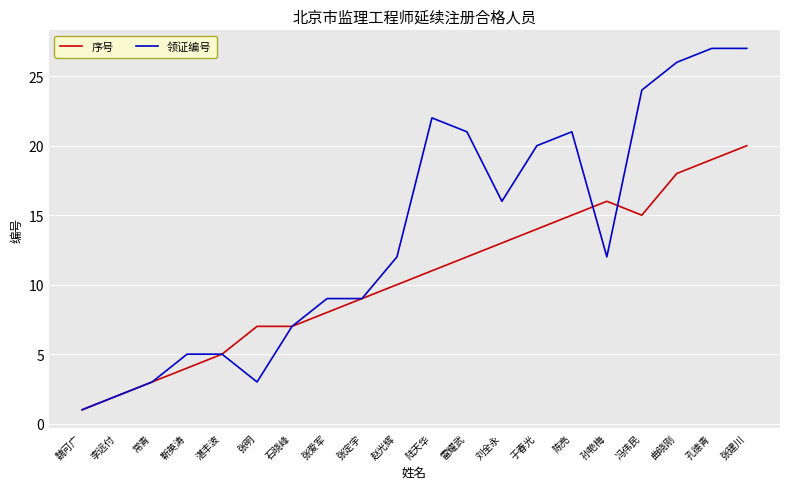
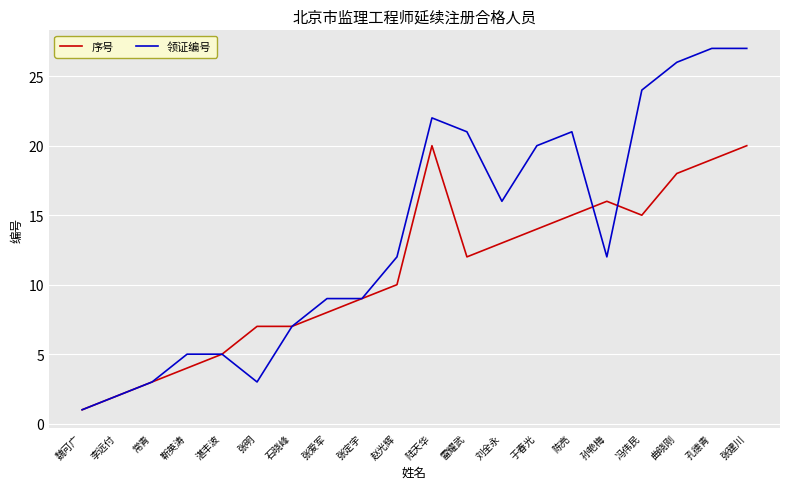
序号, 陆天华: 11 -> 20
